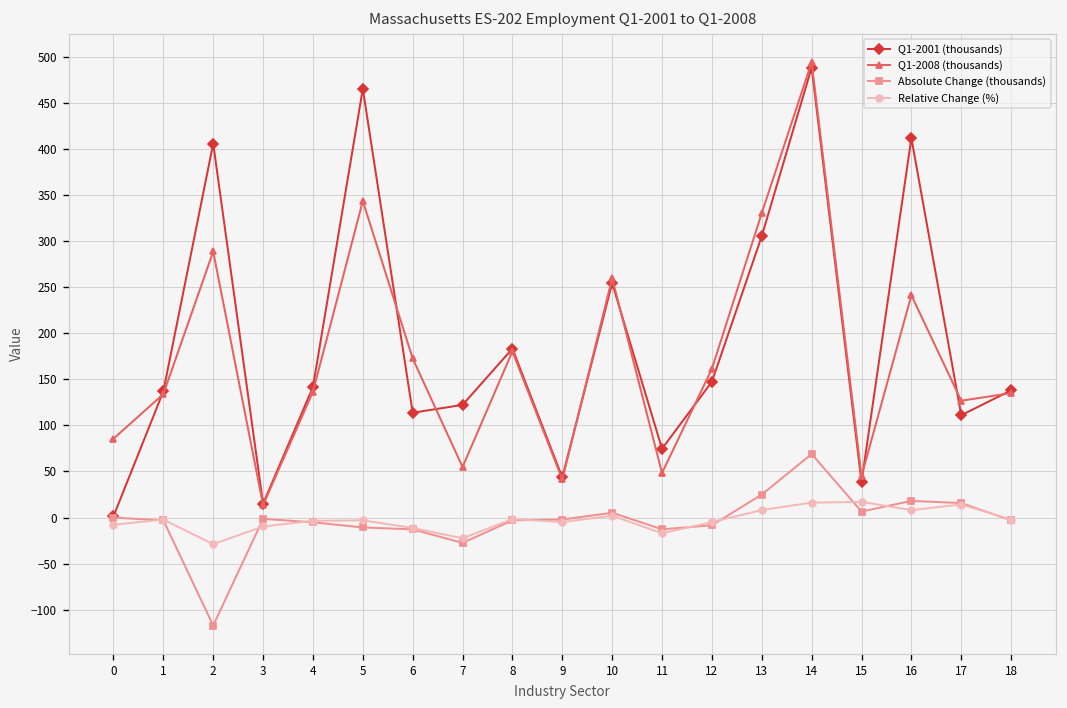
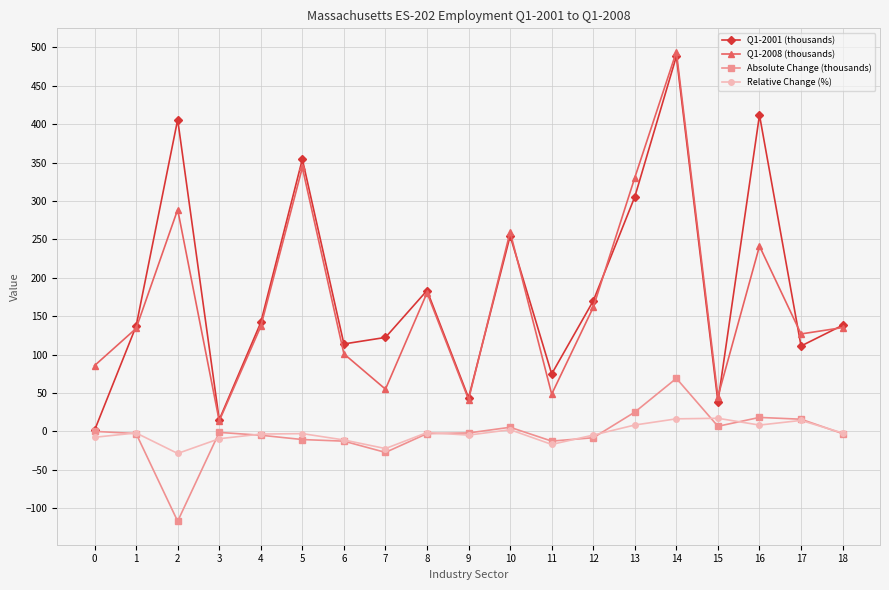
Q1-2001 (thousands), 5: 470 -> 350
Q1-2008 (thousands), 6: 170 -> 100
Q1-2001 (thousands), 12: 150 -> 170
